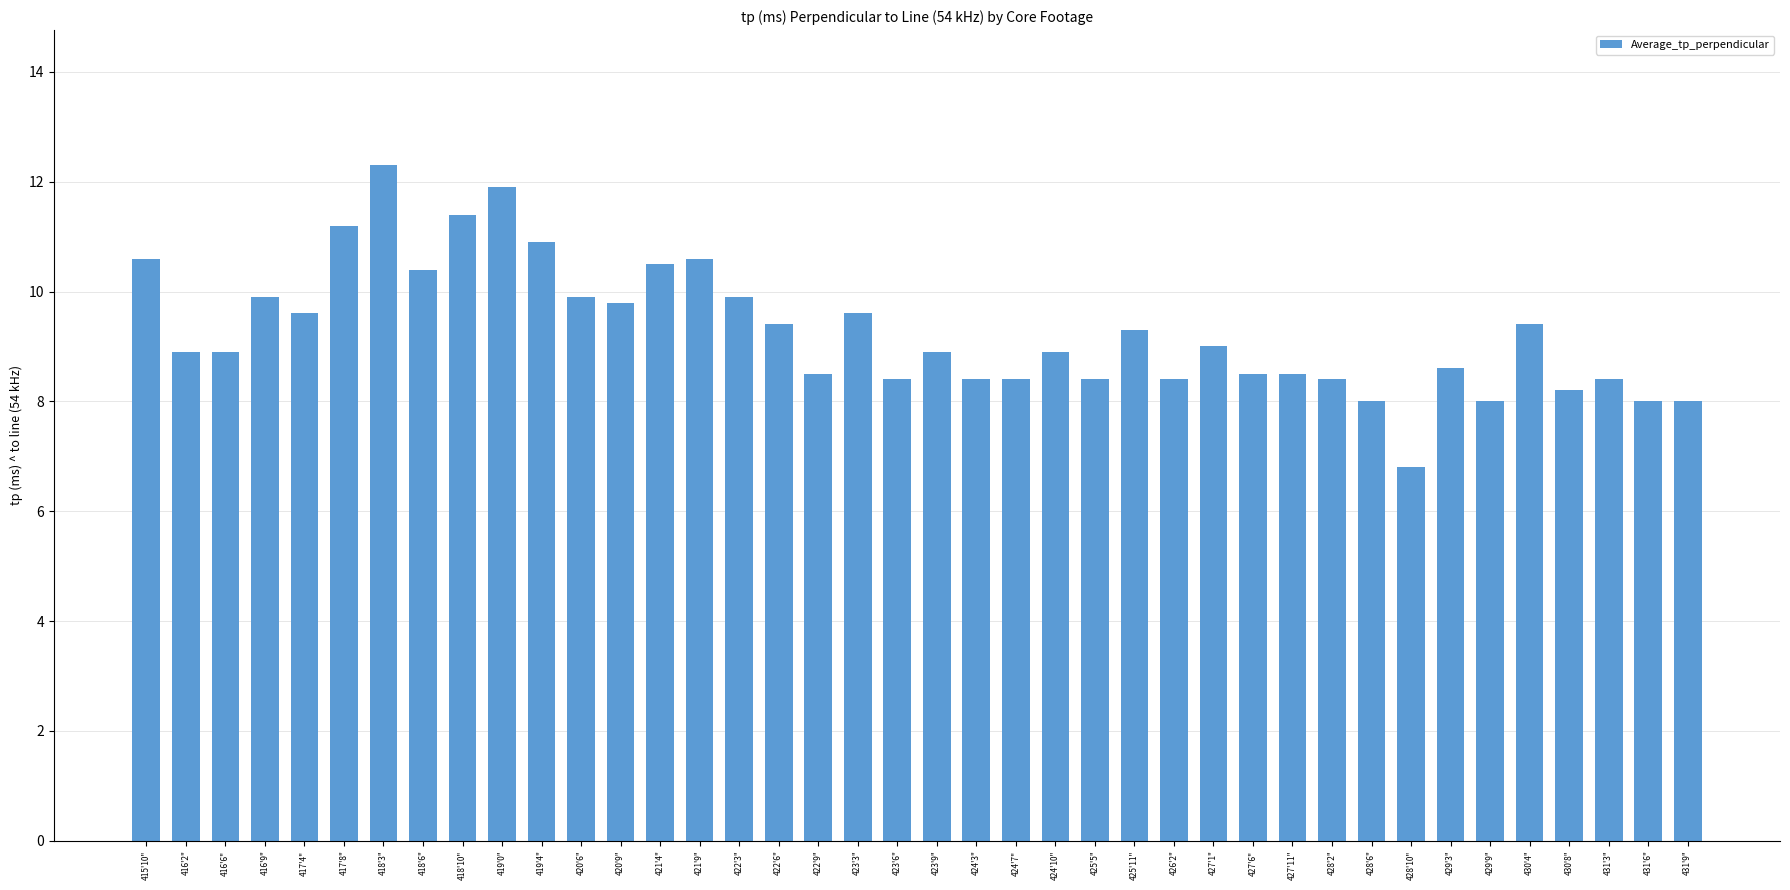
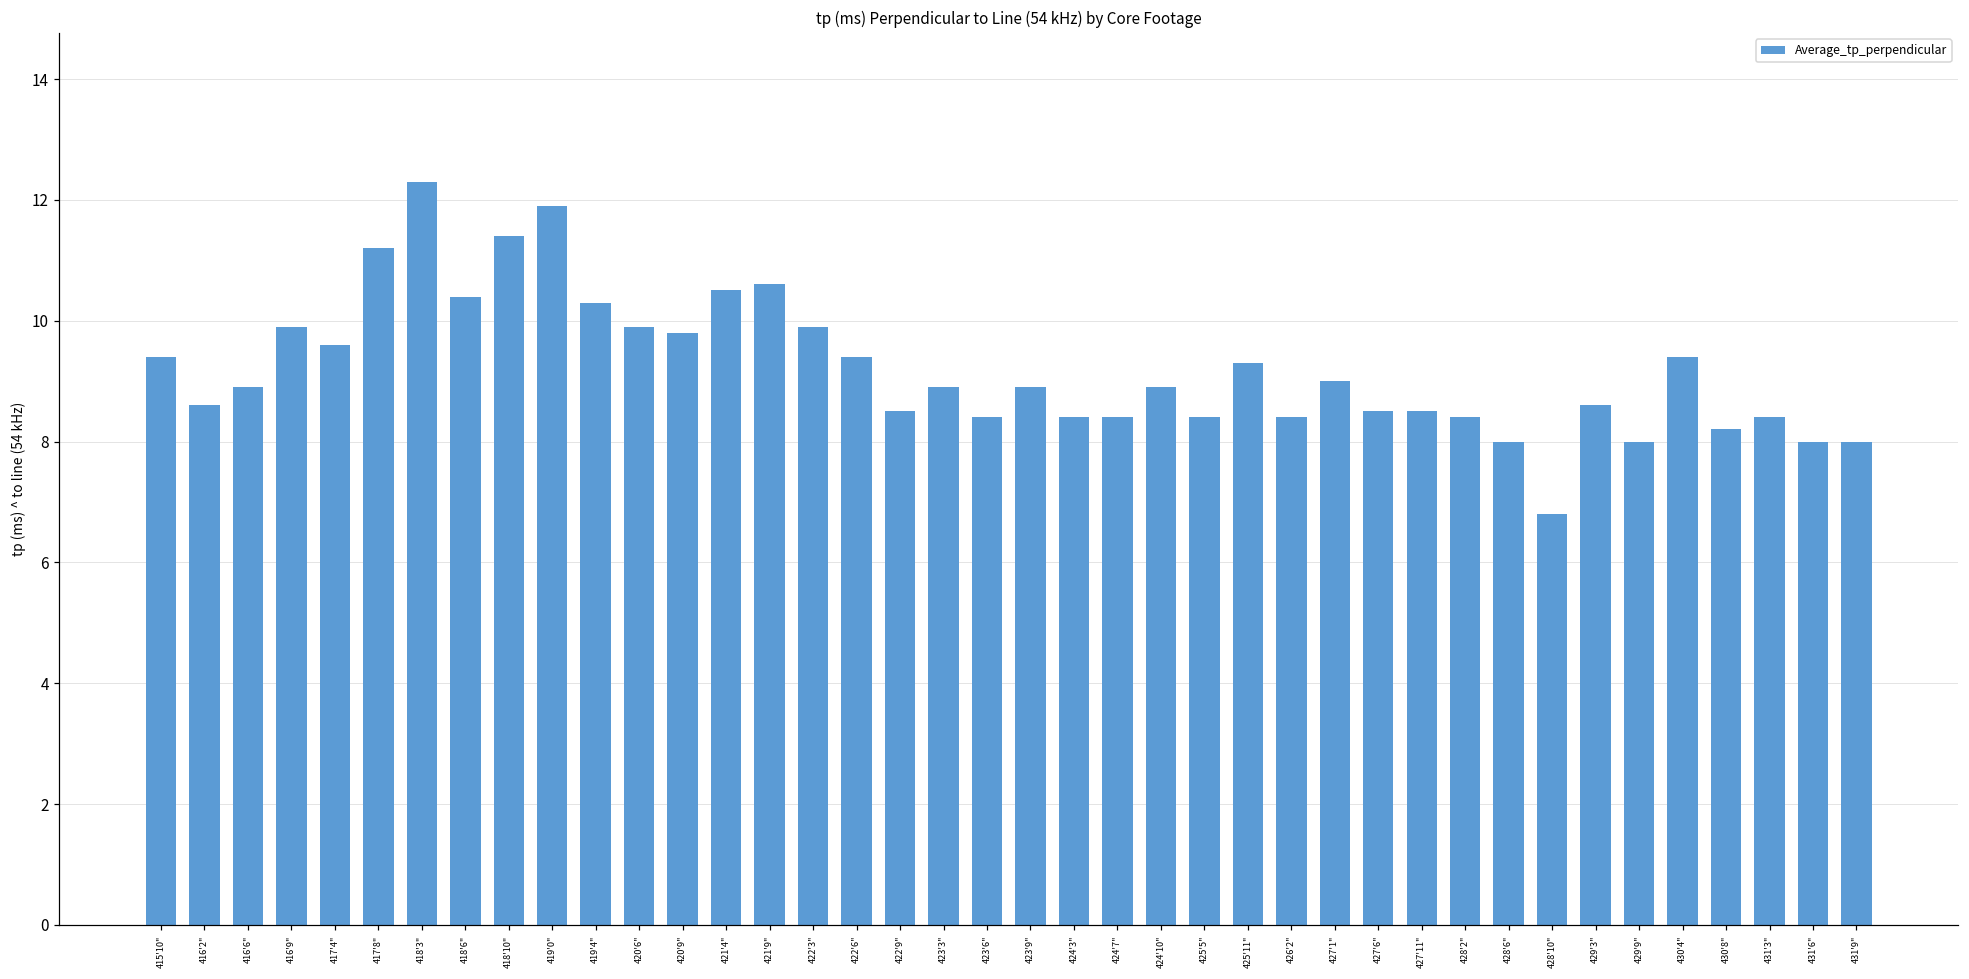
415'10": 10.6 -> 9.4
416'2": 8.9 -> 8.6
419'4": 10.9 -> 10.3
423'3": 9.6 -> 8.9
